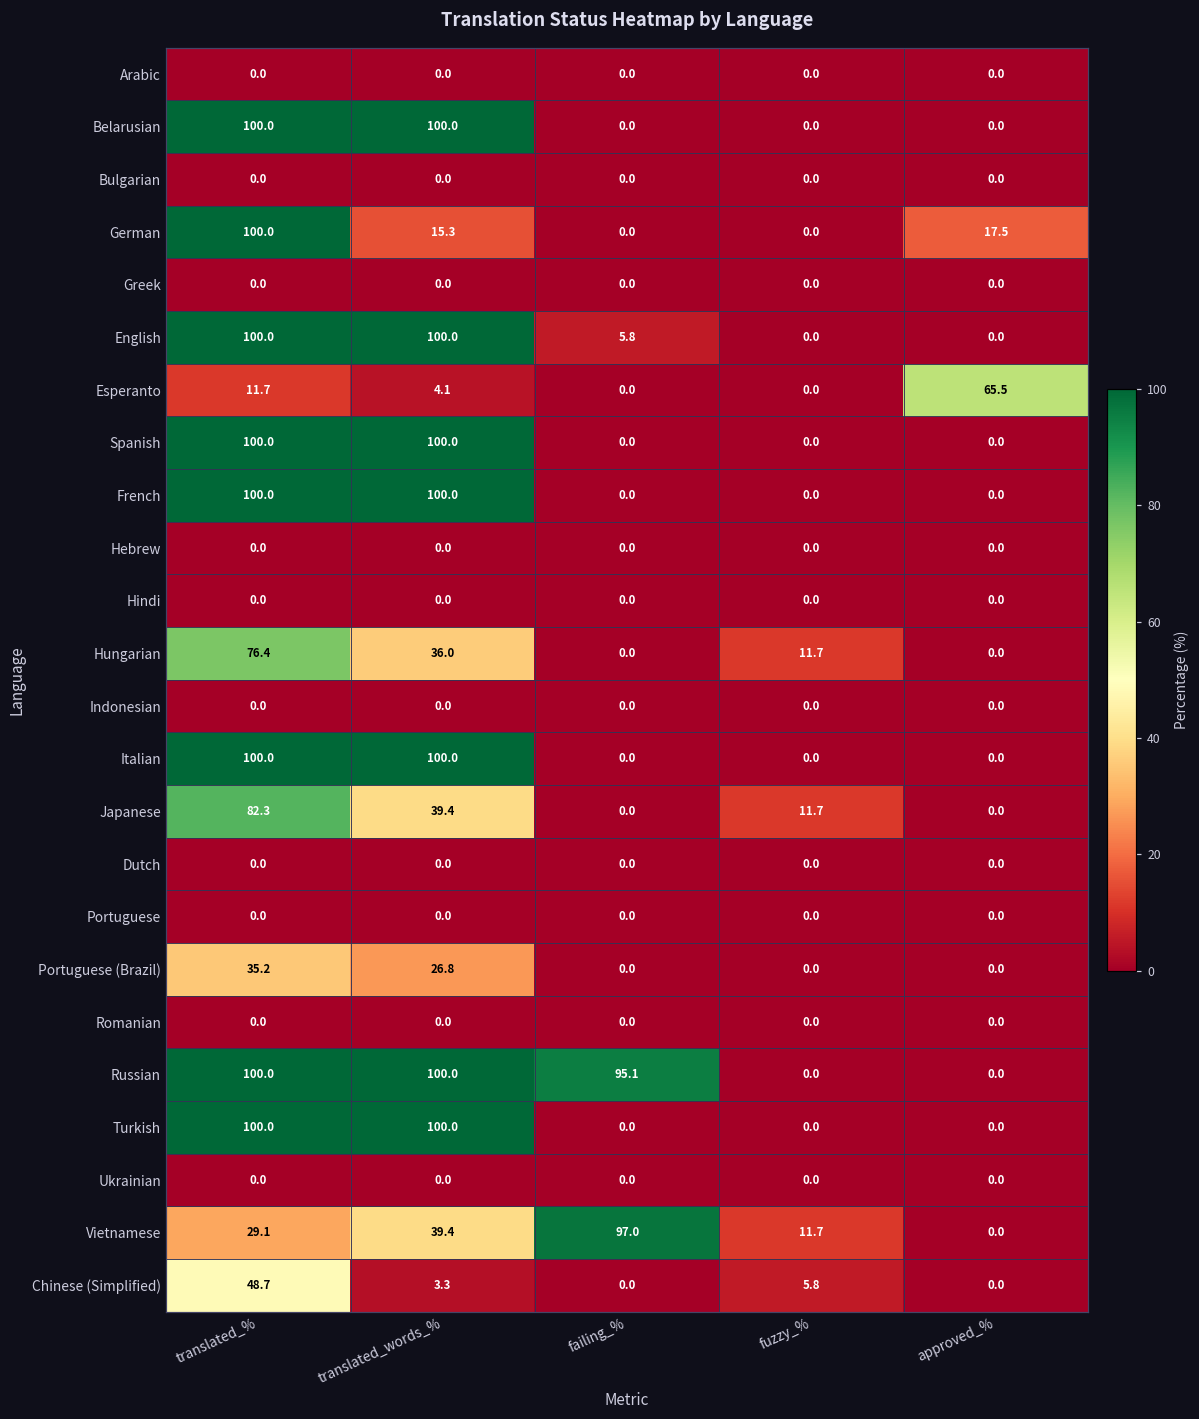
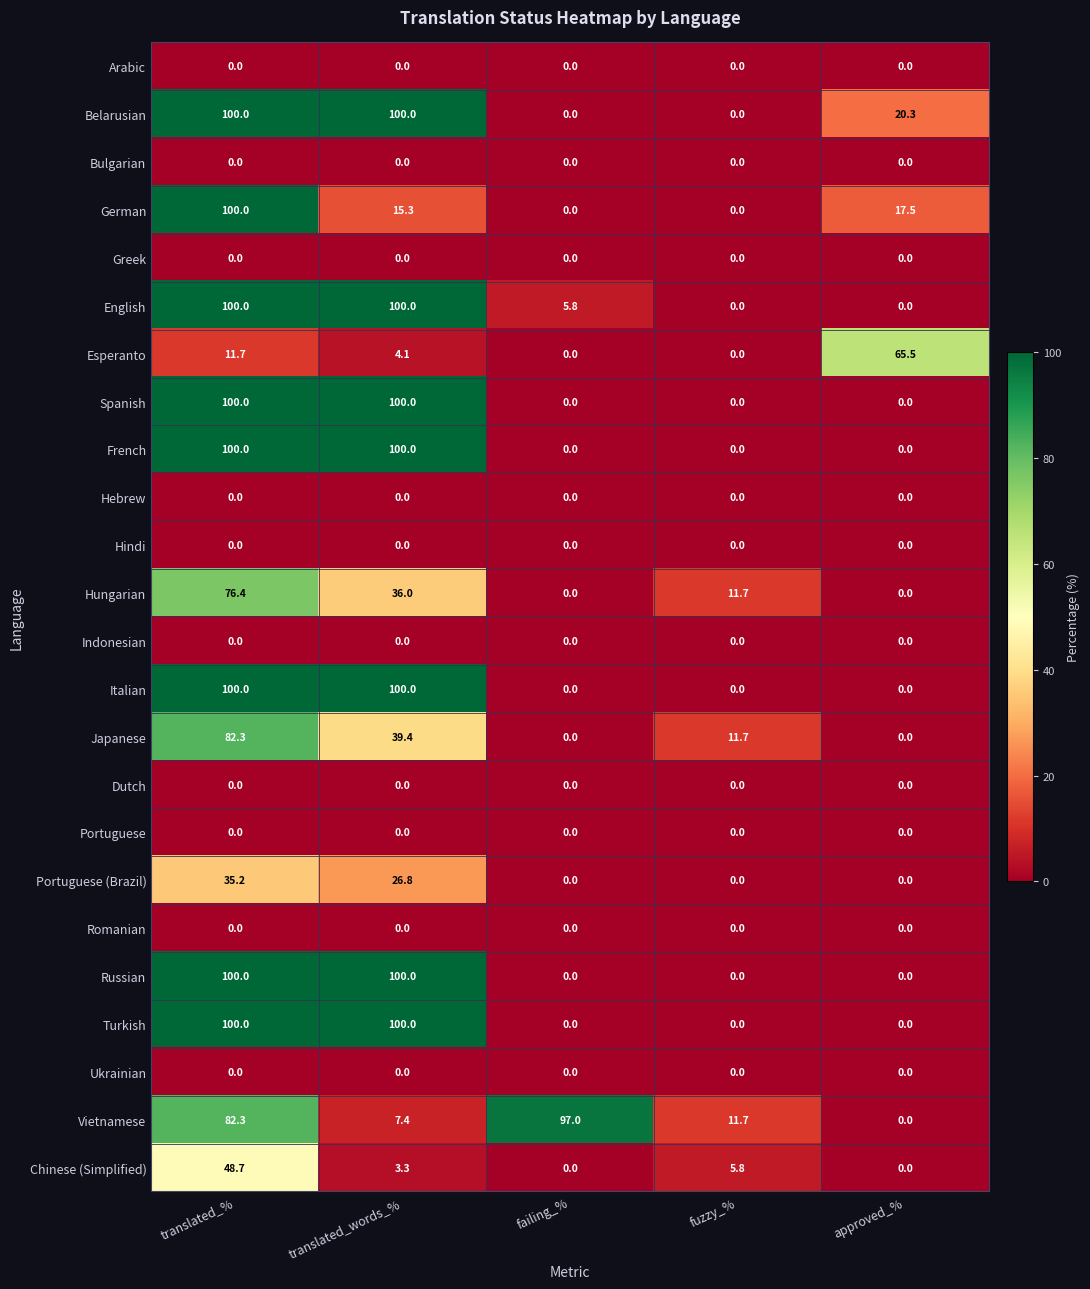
Belarusian, approved_%: 0.0 -> 20.3
Russian, failing_%: 95.1 -> 0.0
Vietnamese, translated_%: 29.1 -> 82.3
Vietnamese, translated_words_%: 39.4 -> 7.4
